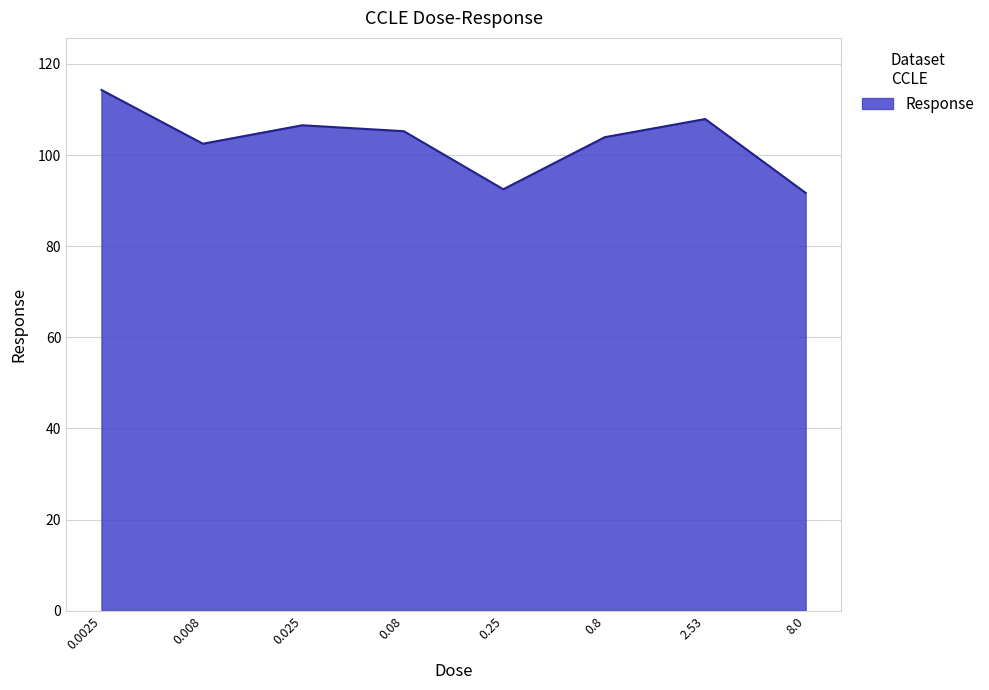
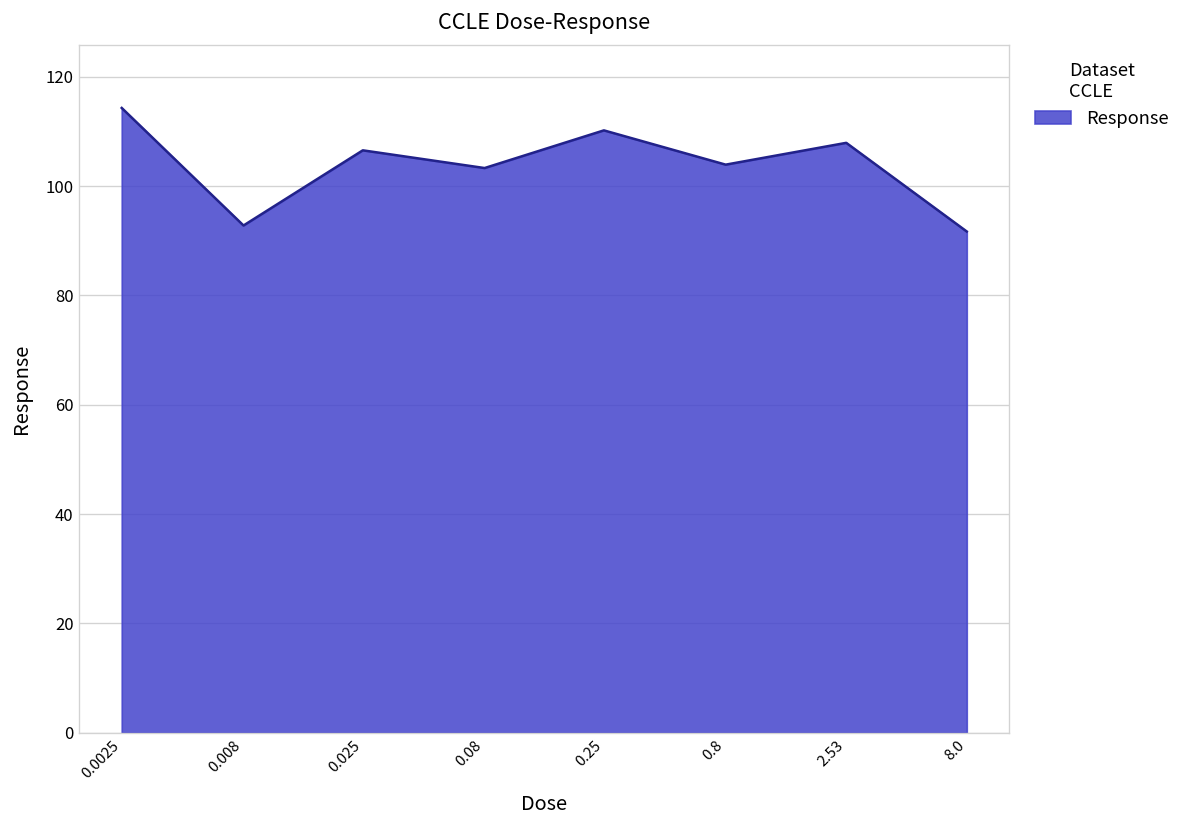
0.008: 103 -> 93
0.08: 105 -> 103
0.25: 93 -> 110
